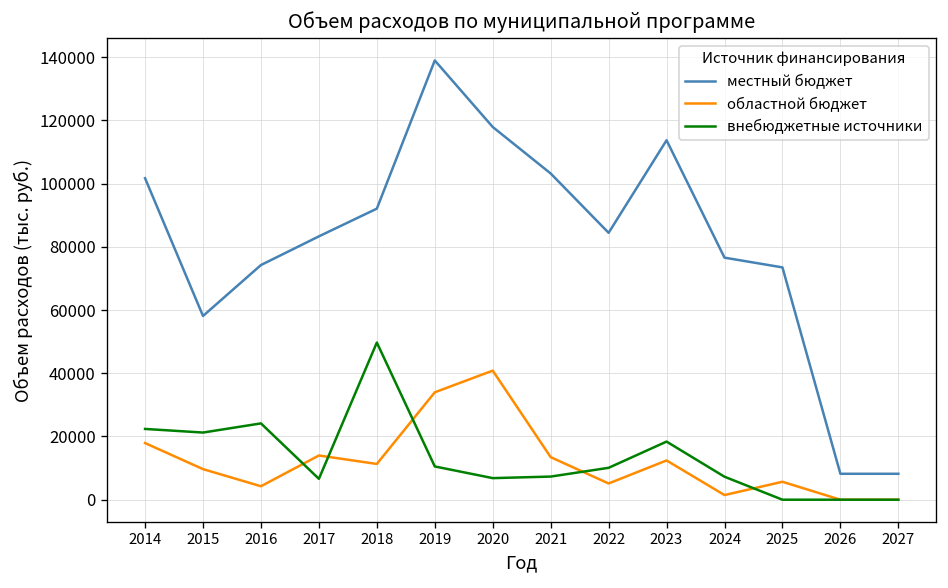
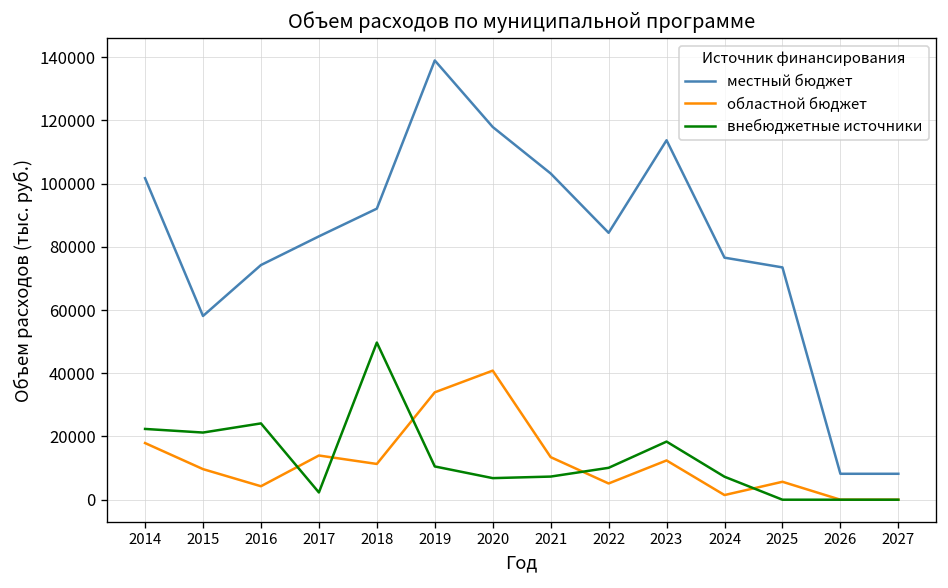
внебюджетные источники, 2017: 7000 -> 2000
